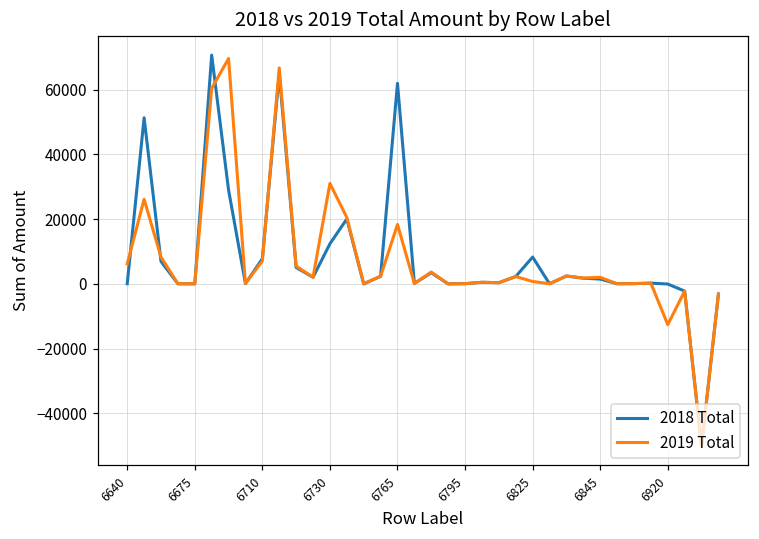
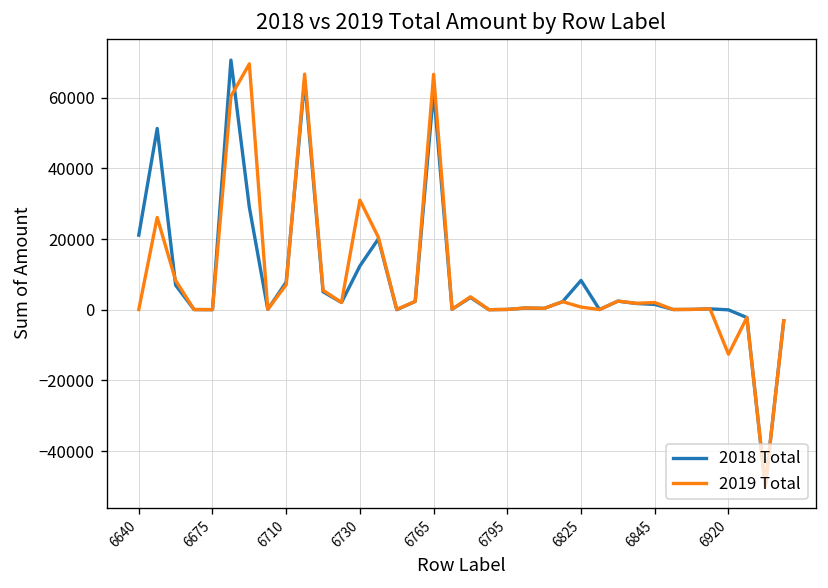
2018 Total, 6640: 0 -> 21000
2019 Total, 6640: 6000 -> 0
2019 Total, 6765: 18000 -> 67000
